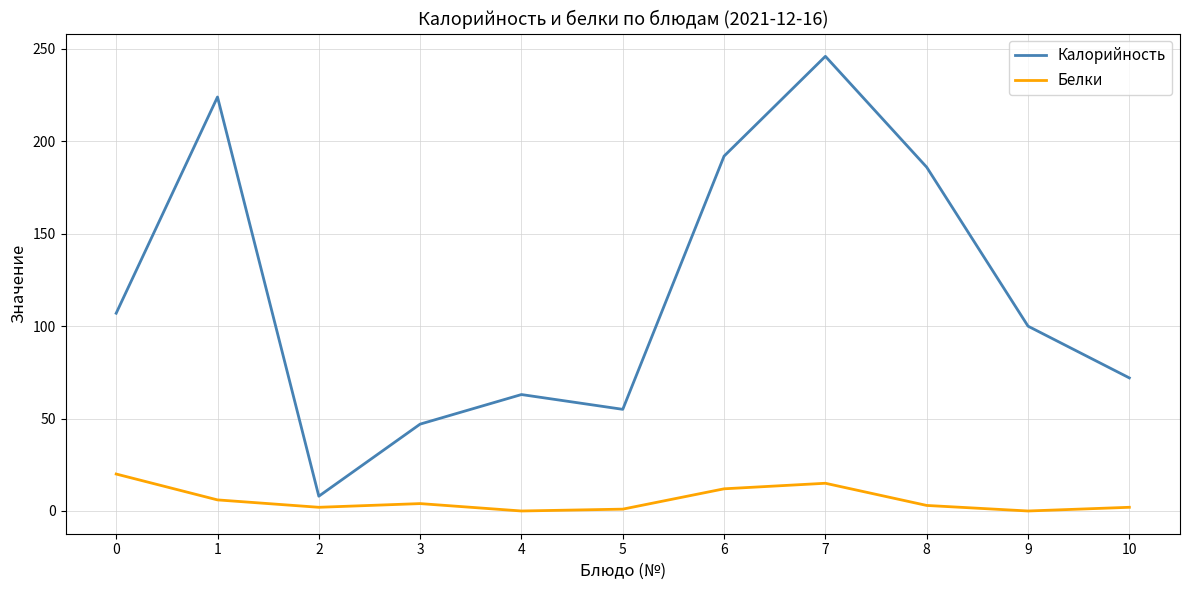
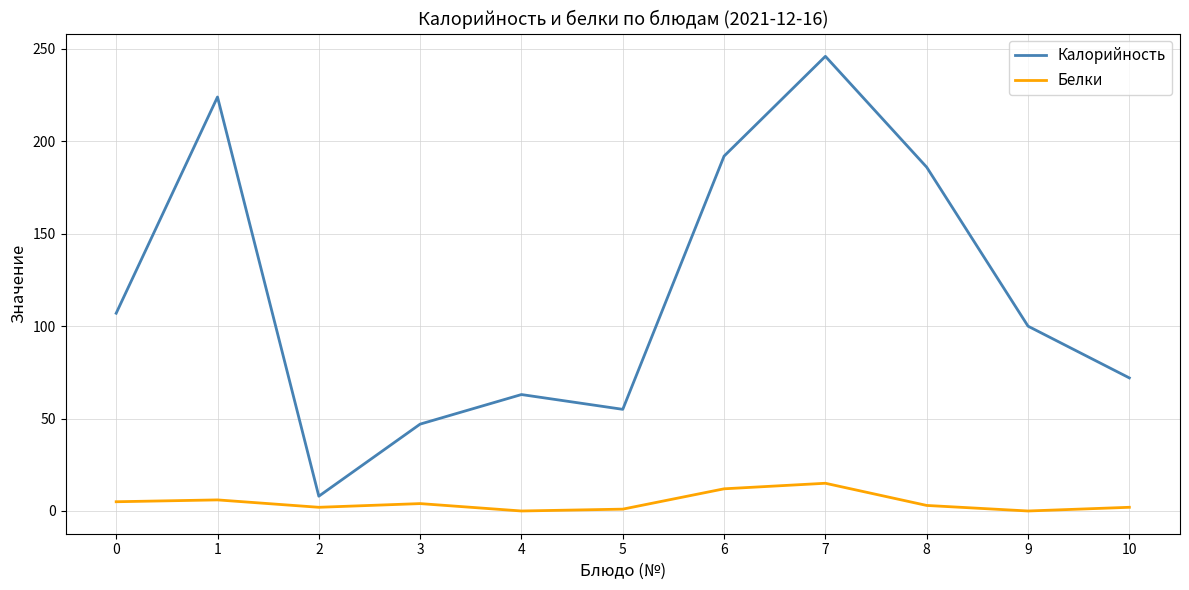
Белки, 0: 20 -> 5
